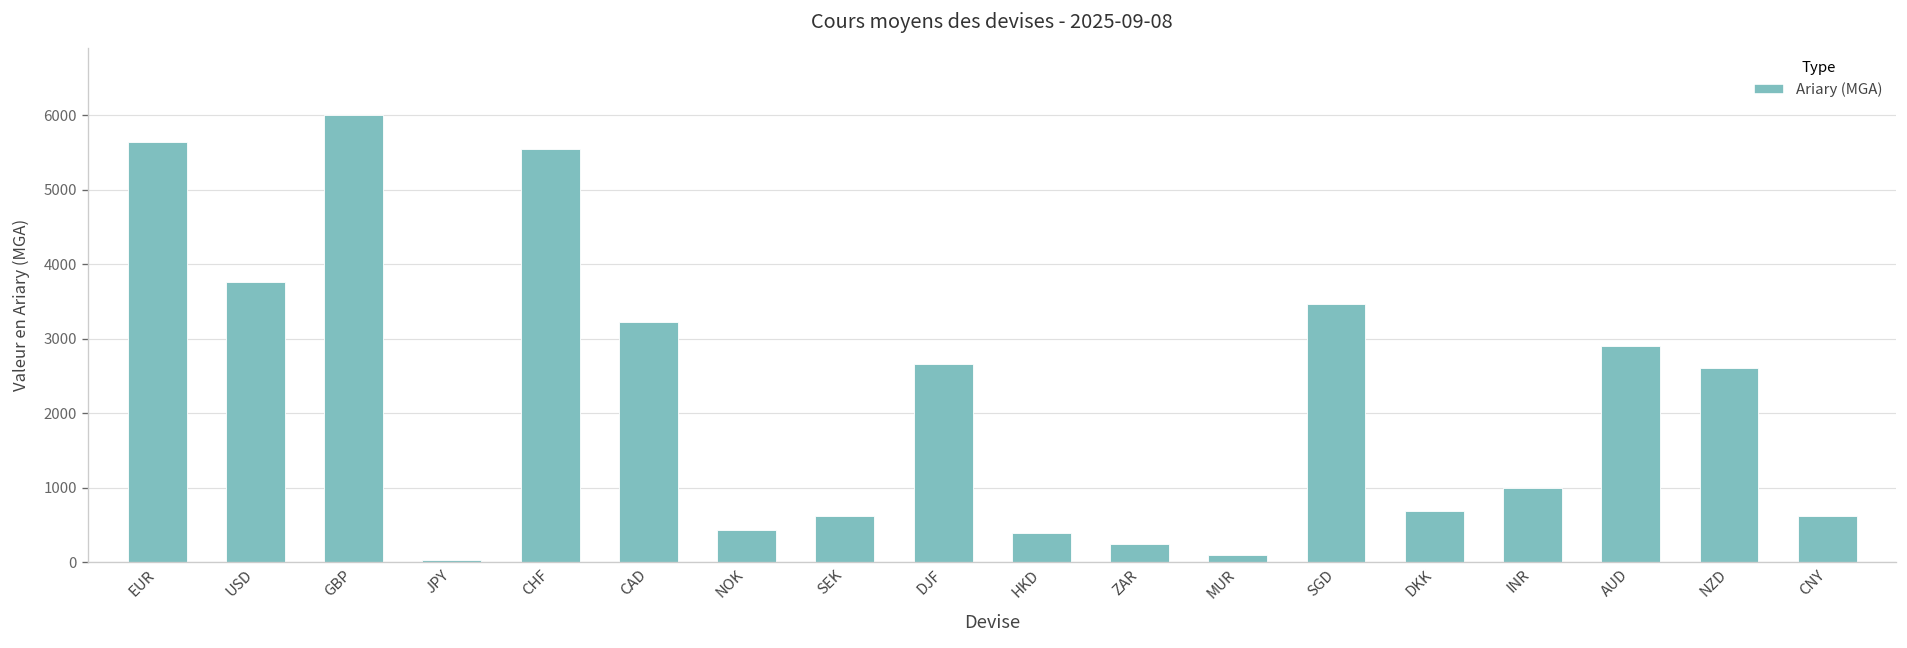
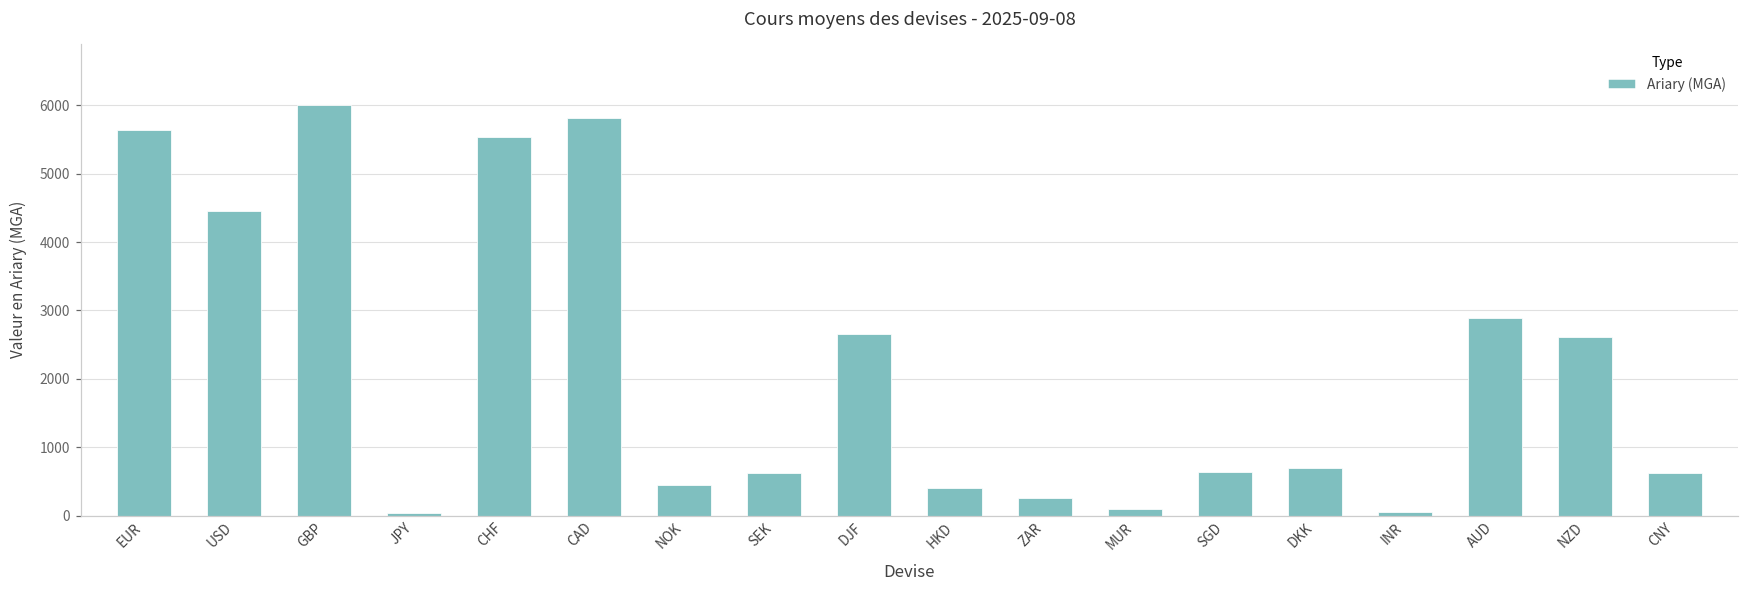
USD: 3800 -> 4500
CAD: 3200 -> 5800
SGD: 3500 -> 600
INR: 1000 -> 100
